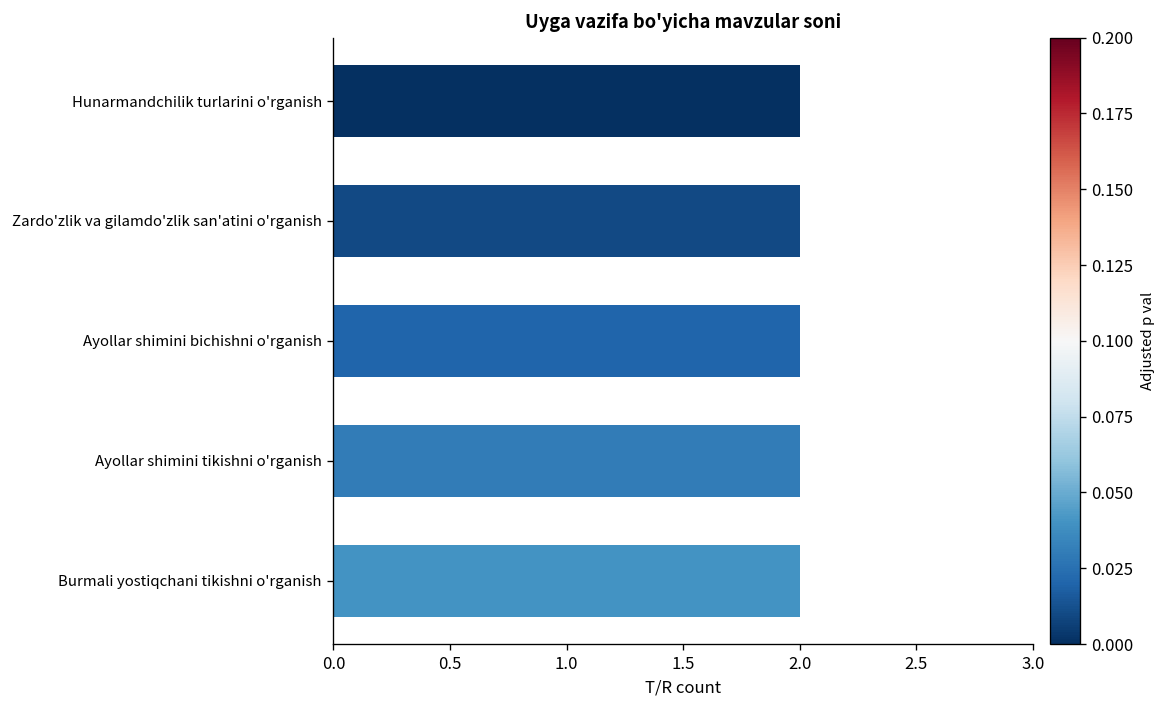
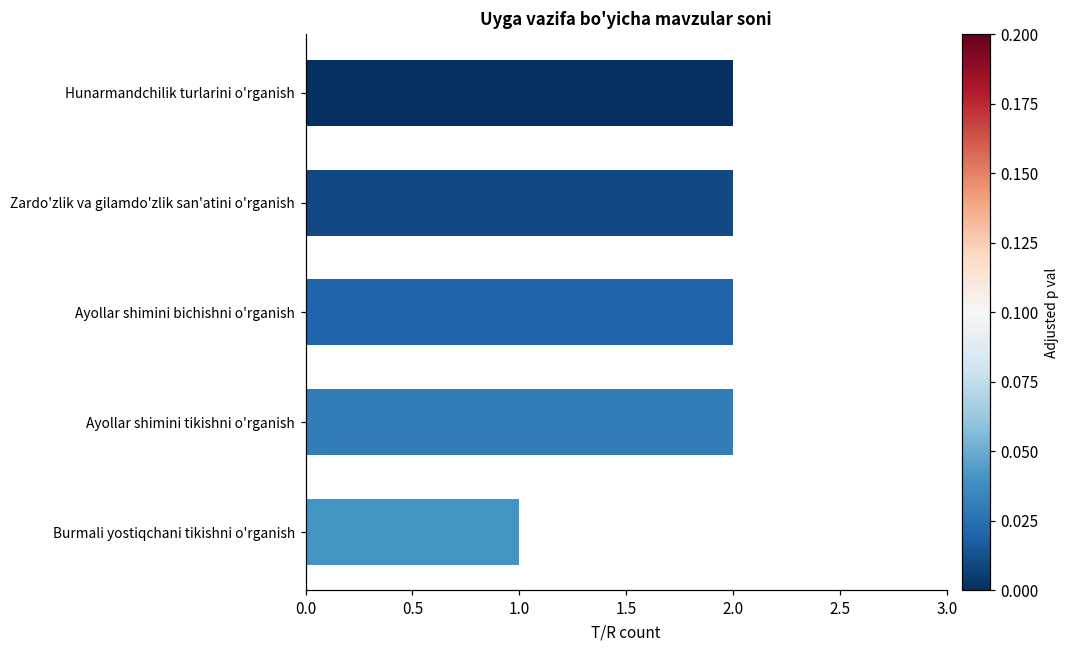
Burmali yostiqchani tikishni o'rganish: 2 -> 1
